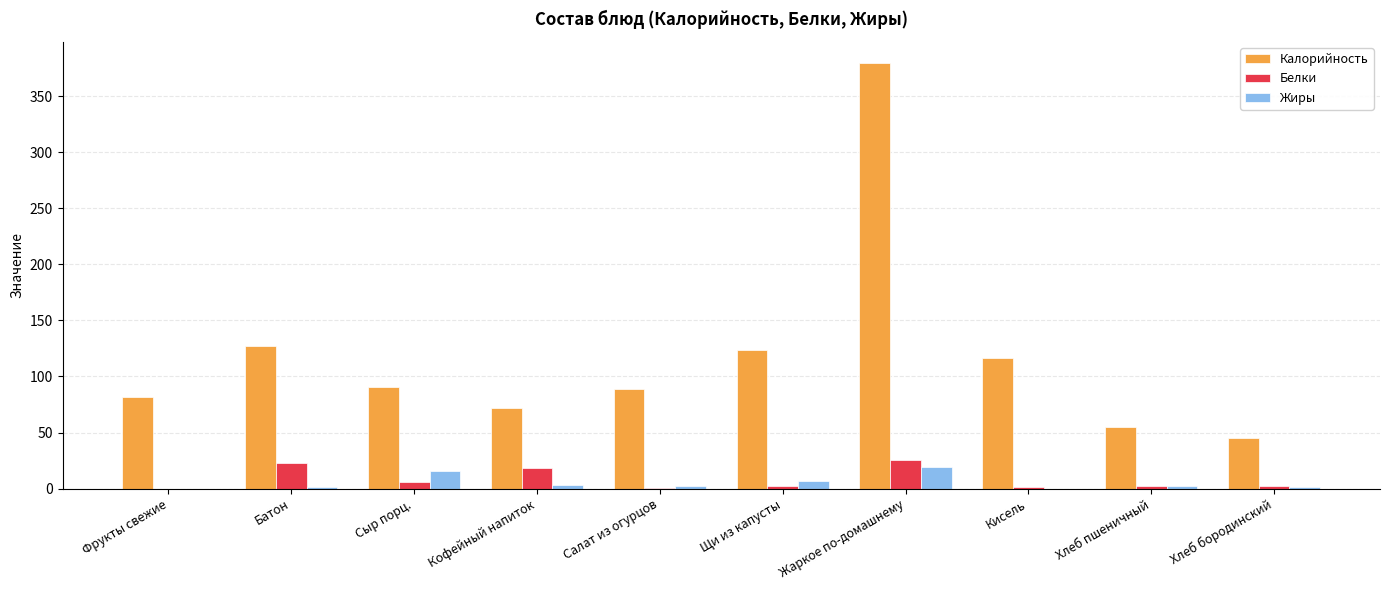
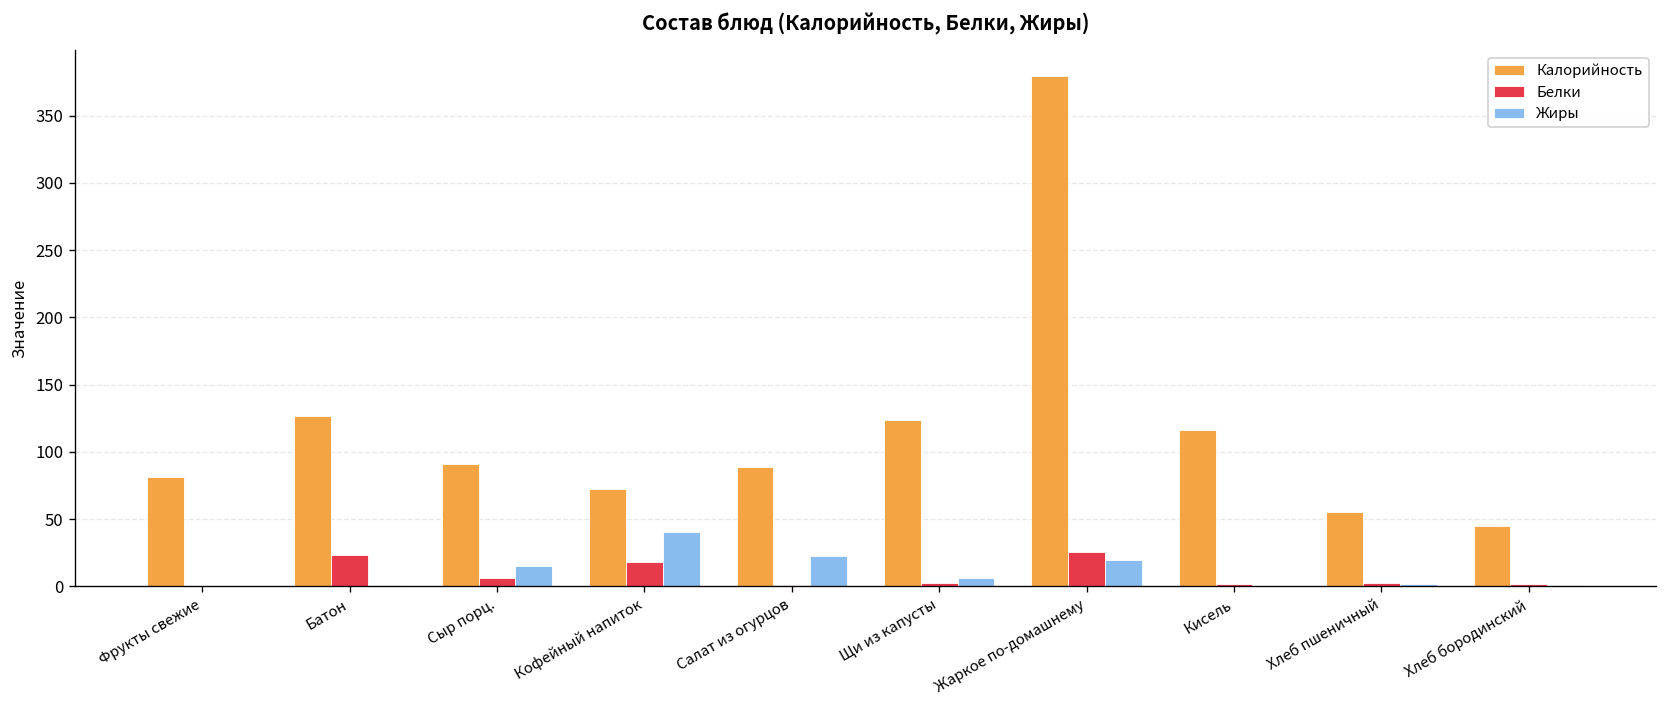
Жиры, Кофейный напиток: 3 -> 40
Жиры, Салат из огурцов: 3 -> 23
